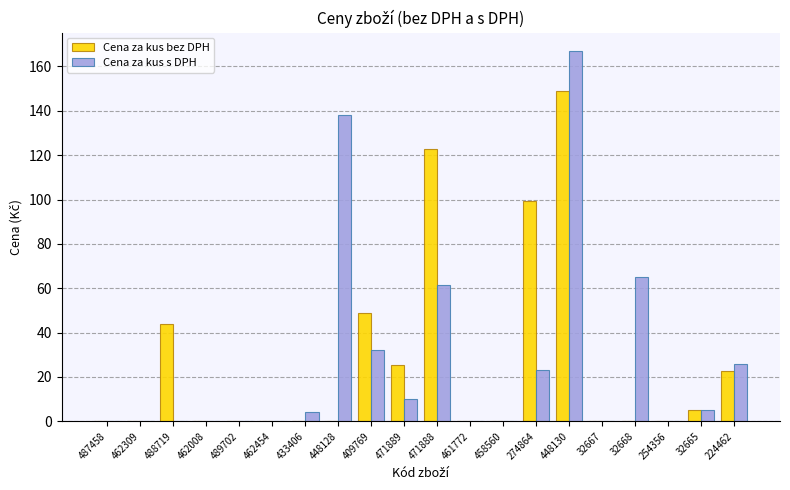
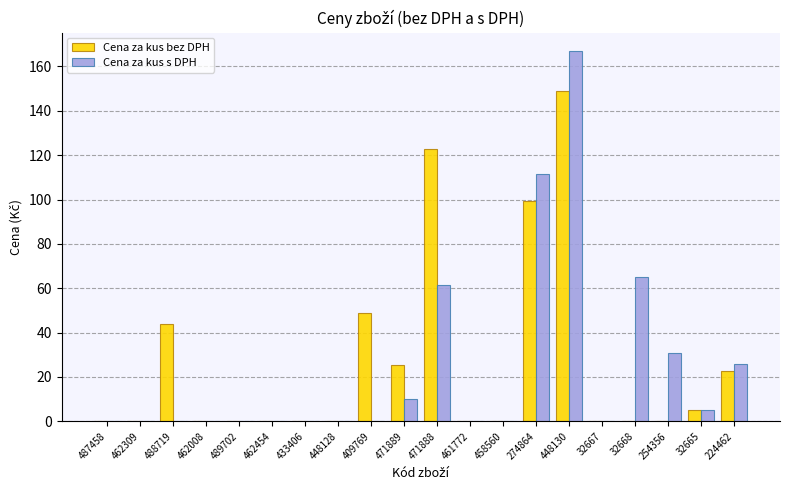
Cena za kus s DPH, 433406: 4 -> 0
Cena za kus s DPH, 448128: 138 -> 0
Cena za kus s DPH, 409769: 32 -> 0
Cena za kus s DPH, 274864: 23 -> 111
Cena za kus s DPH, 254356: 0 -> 31
